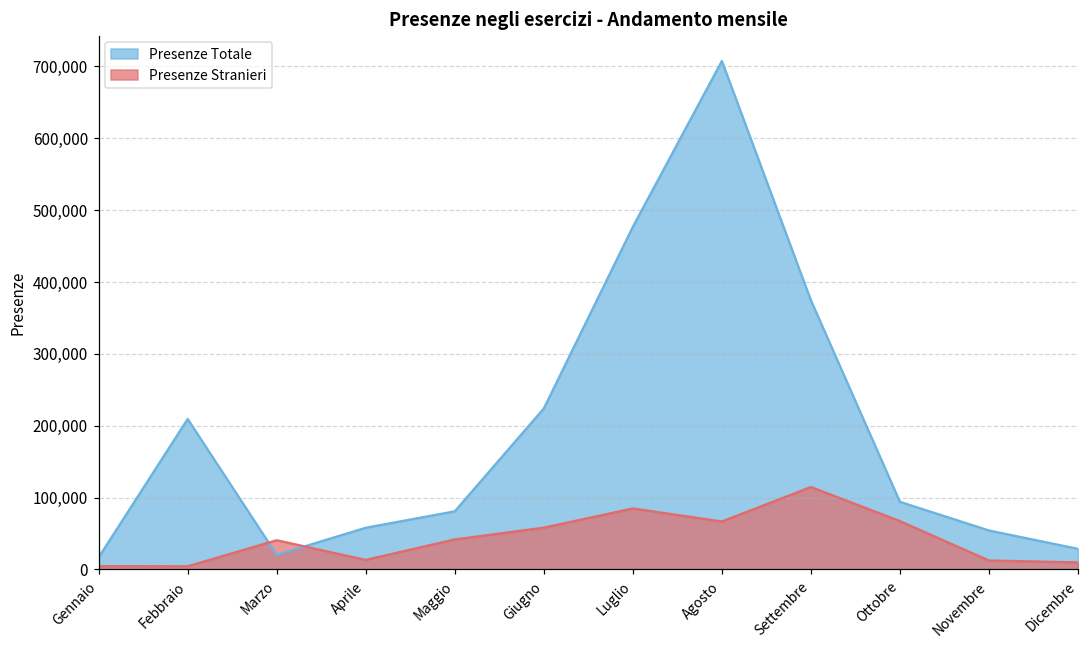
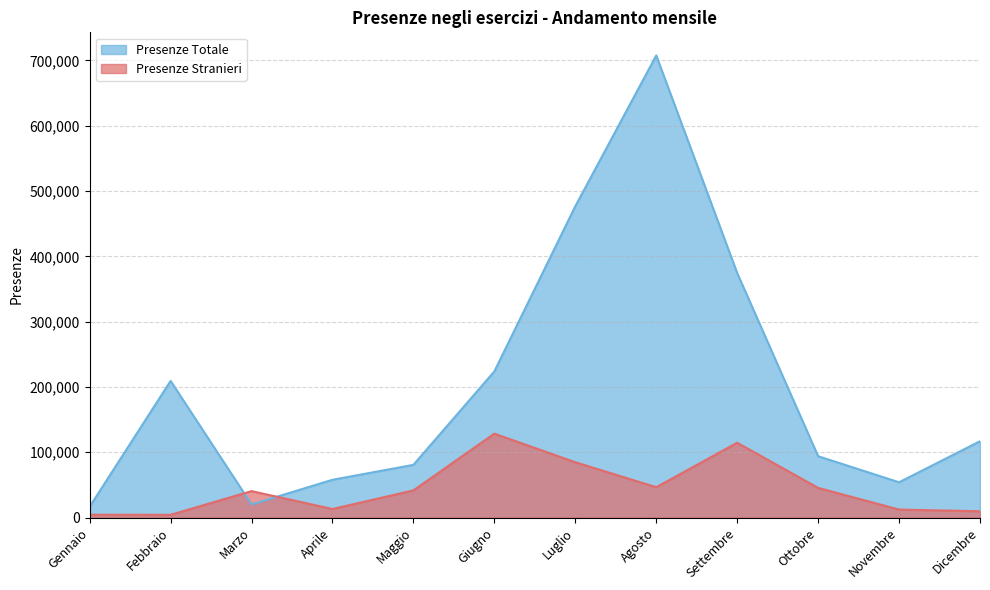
Presenze Stranieri, Giugno: 60,000 -> 130,000
Presenze Stranieri, Agosto: 70,000 -> 50,000
Presenze Stranieri, Ottobre: 70,000 -> 50,000
Presenze Totale, Dicembre: 30,000 -> 120,000
